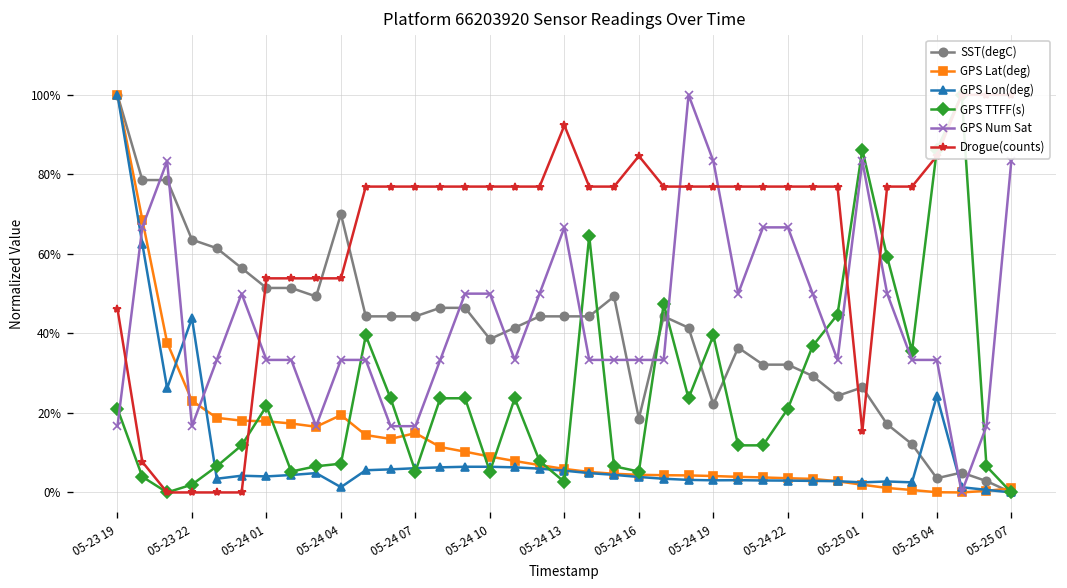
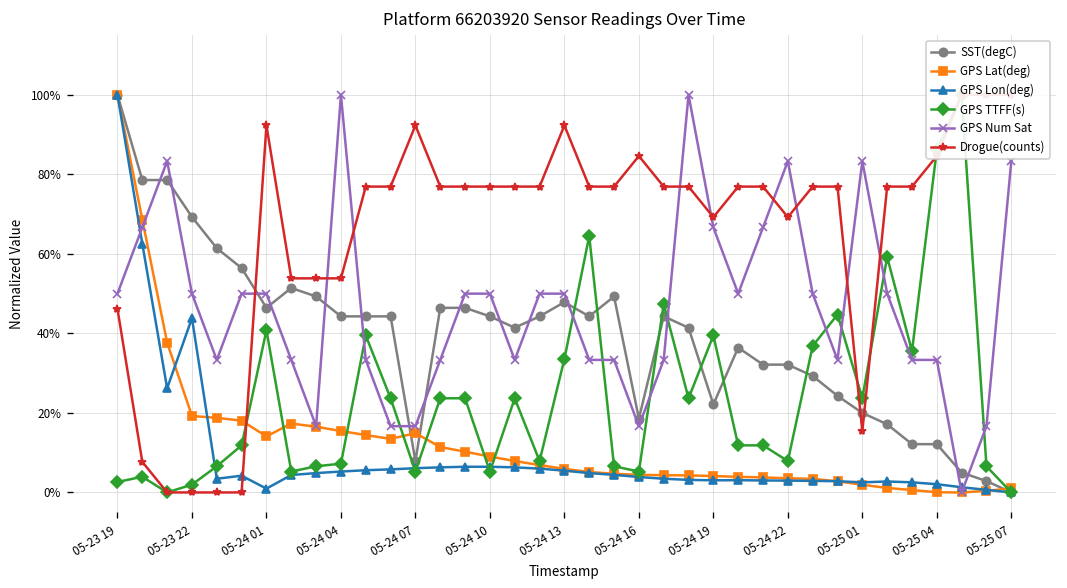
GPS TTFF(s), 05-23 19: 21% -> 3%
GPS Num Sat, 05-23 19: 17% -> 50%
SST(degC), 05-23 22: 64% -> 69%
GPS Lat(deg), 05-23 22: 23% -> 19%
GPS Num Sat, 05-23 22: 17% -> 50%
SST(degC), 05-24 01: 51% -> 46%
GPS Lat(deg), 05-24 01: 18% -> 14%
GPS Lon(deg), 05-24 01: 4% -> 1%
GPS TTFF(s), 05-24 01: 22% -> 41%
GPS Num Sat, 05-24 01: 33% -> 50%
Drogue(counts), 05-24 01: 54% -> 92%
SST(degC), 05-24 04: 70% -> 44%
GPS Lat(deg), 05-24 04: 19% -> 15%
GPS Lon(deg), 05-24 04: 1% -> 5%
GPS Num Sat, 05-24 04: 33% -> 100%
SST(degC), 05-24 07: 44% -> 8%
Drogue(counts), 05-24 07: 77% -> 92%
SST(degC), 05-24 10: 39% -> 44%
SST(degC), 05-24 13: 44% -> 48%
GPS TTFF(s), 05-24 13: 3% -> 34%
GPS Num Sat, 05-24 13: 67% -> 50%
GPS Num Sat, 05-24 16: 33% -> 17%
GPS Num Sat, 05-24 19: 83% -> 67%
Drogue(counts), 05-24 19: 77% -> 69%
GPS TTFF(s), 05-24 22: 21% -> 8%
GPS Num Sat, 05-24 22: 67% -> 83%
Drogue(counts), 05-24 22: 77% -> 69%
SST(degC), 05-25 01: 26% -> 20%
GPS TTFF(s), 05-25 01: 86% -> 24%
SST(degC), 05-25 04: 4% -> 12%
GPS Lon(deg), 05-25 04: 24% -> 2%
